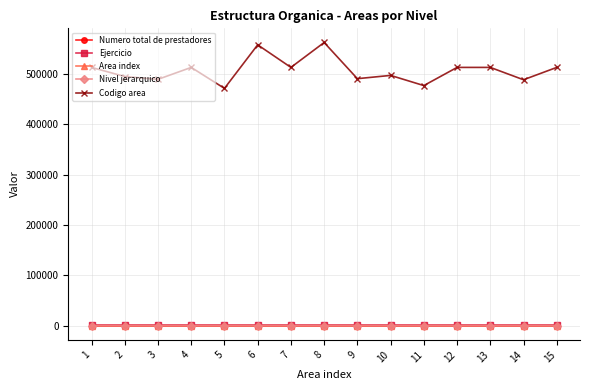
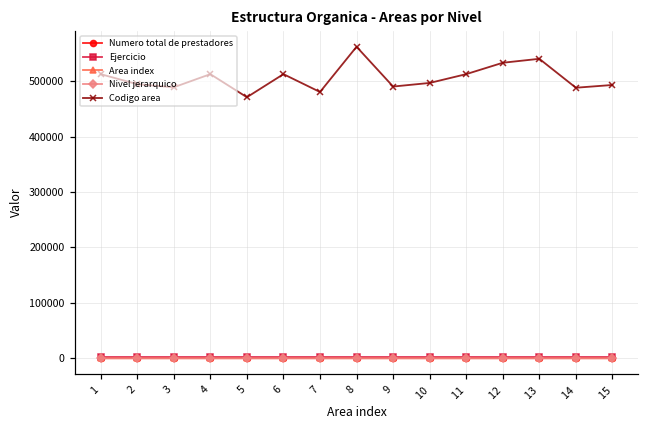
Codigo area, 6: 560000 -> 510000
Codigo area, 7: 510000 -> 480000
Codigo area, 11: 480000 -> 510000
Codigo area, 12: 510000 -> 530000
Codigo area, 13: 510000 -> 540000
Codigo area, 15: 510000 -> 490000
